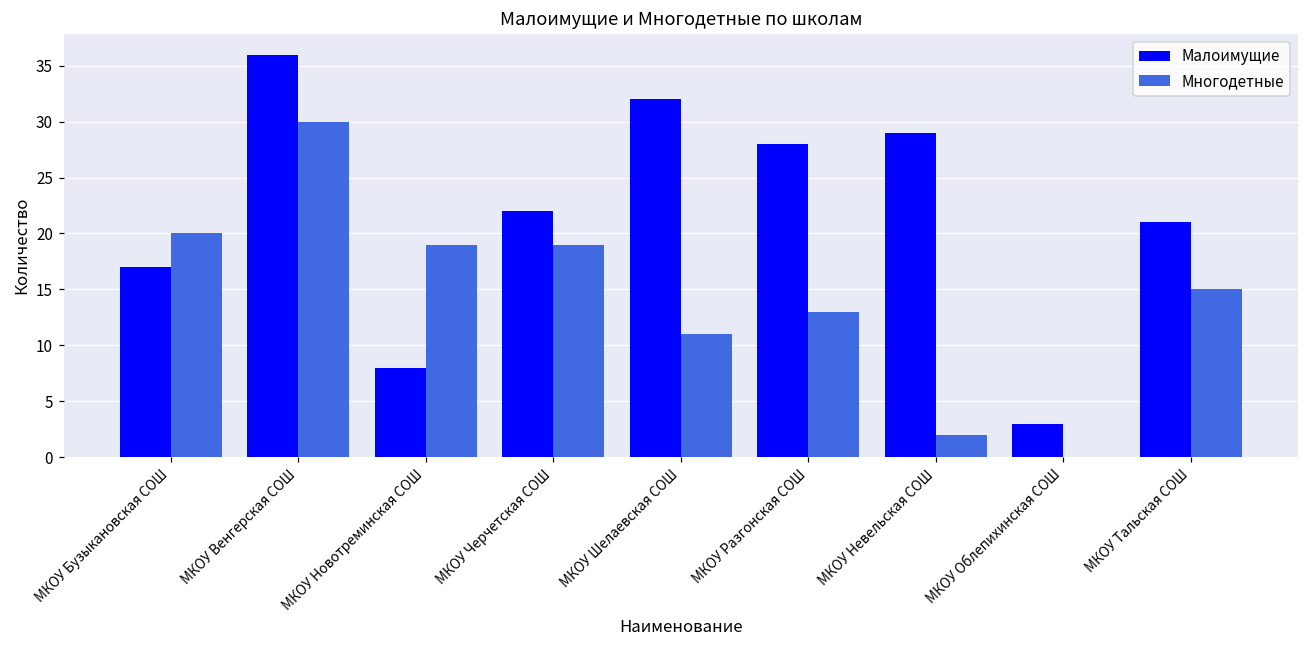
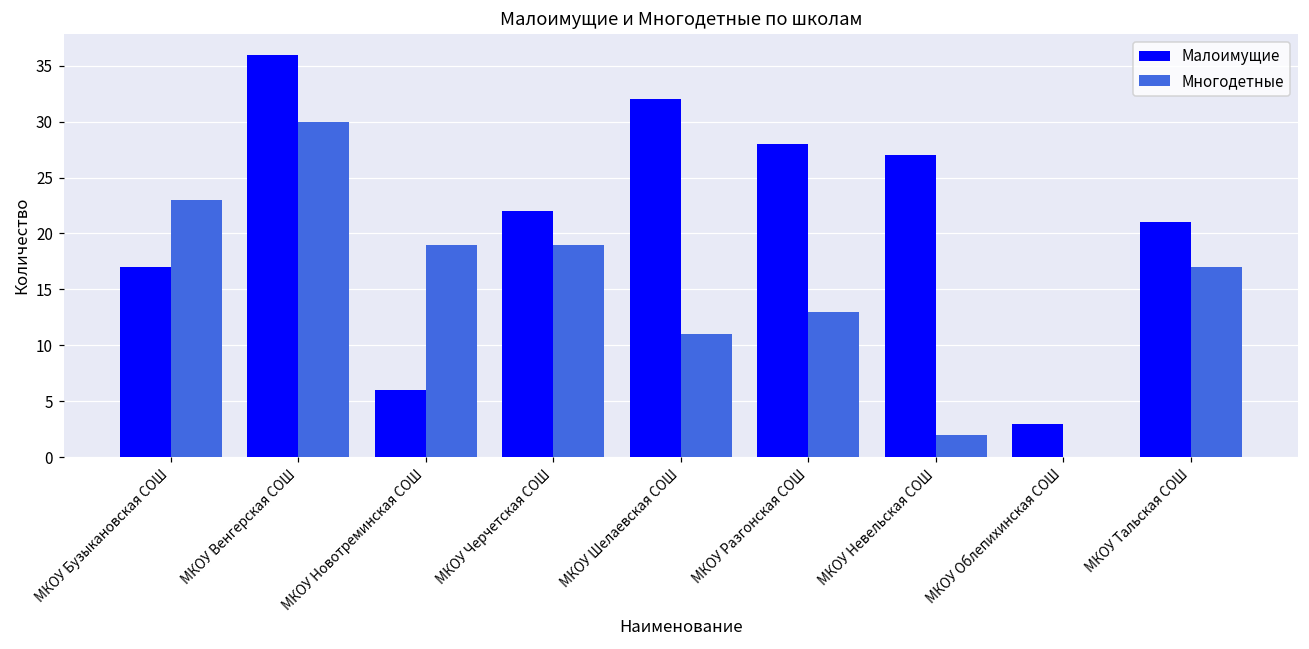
Многодетные, МКОУ Бузыкановская СОШ: 20 -> 23
Малоимущие, МКОУ Новотреминская СОШ: 8 -> 6
Малоимущие, МКОУ Невельская СОШ: 29 -> 27
Многодетные, МКОУ Тальская СОШ: 15 -> 17
